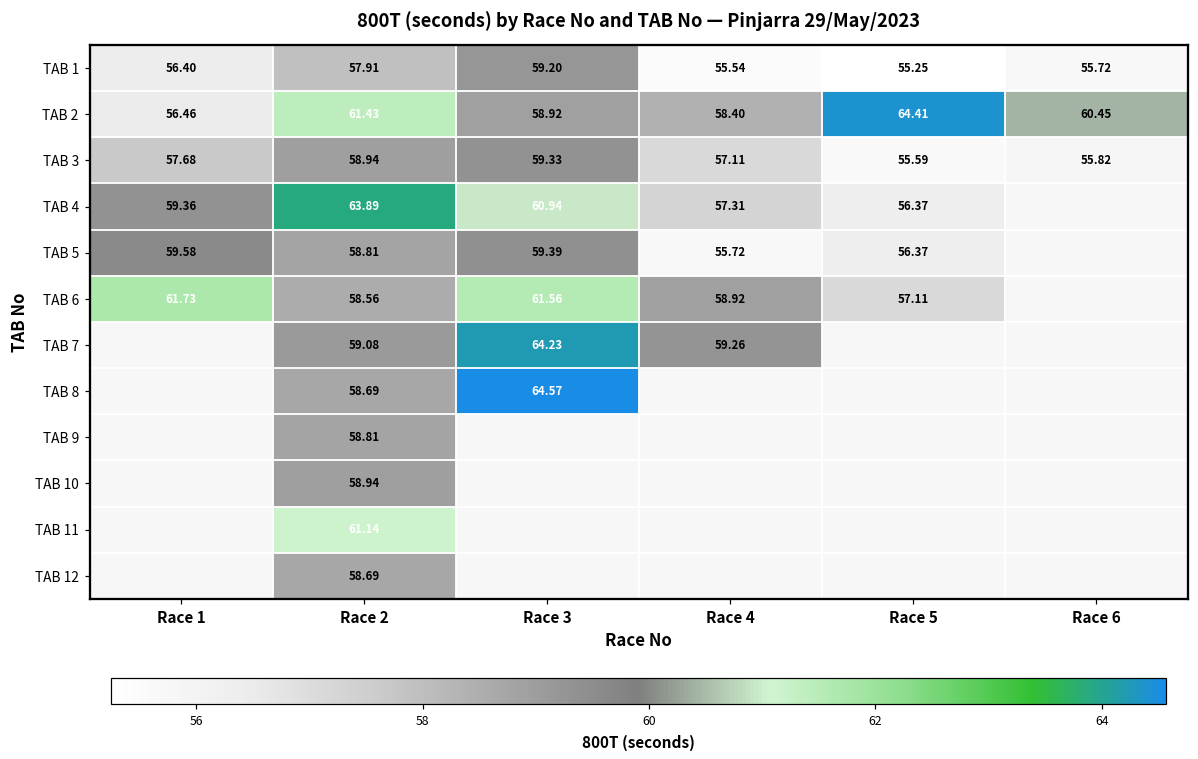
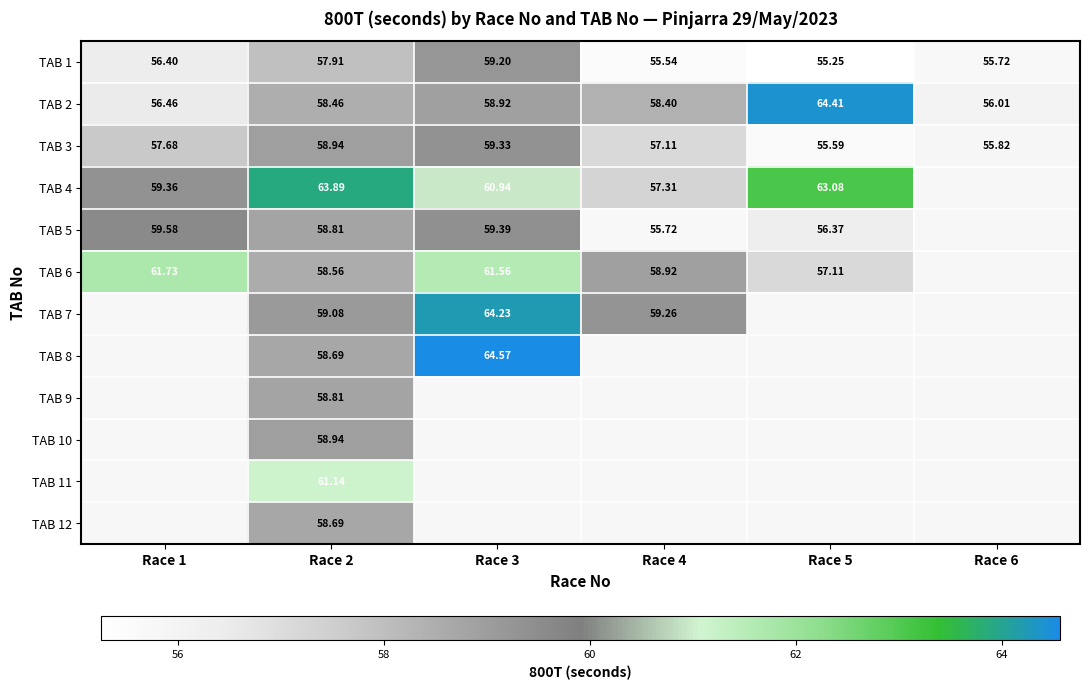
TAB 2, Race 2: 61.43 -> 58.46
TAB 2, Race 6: 60.45 -> 56.01
TAB 4, Race 5: 56.37 -> 63.08
